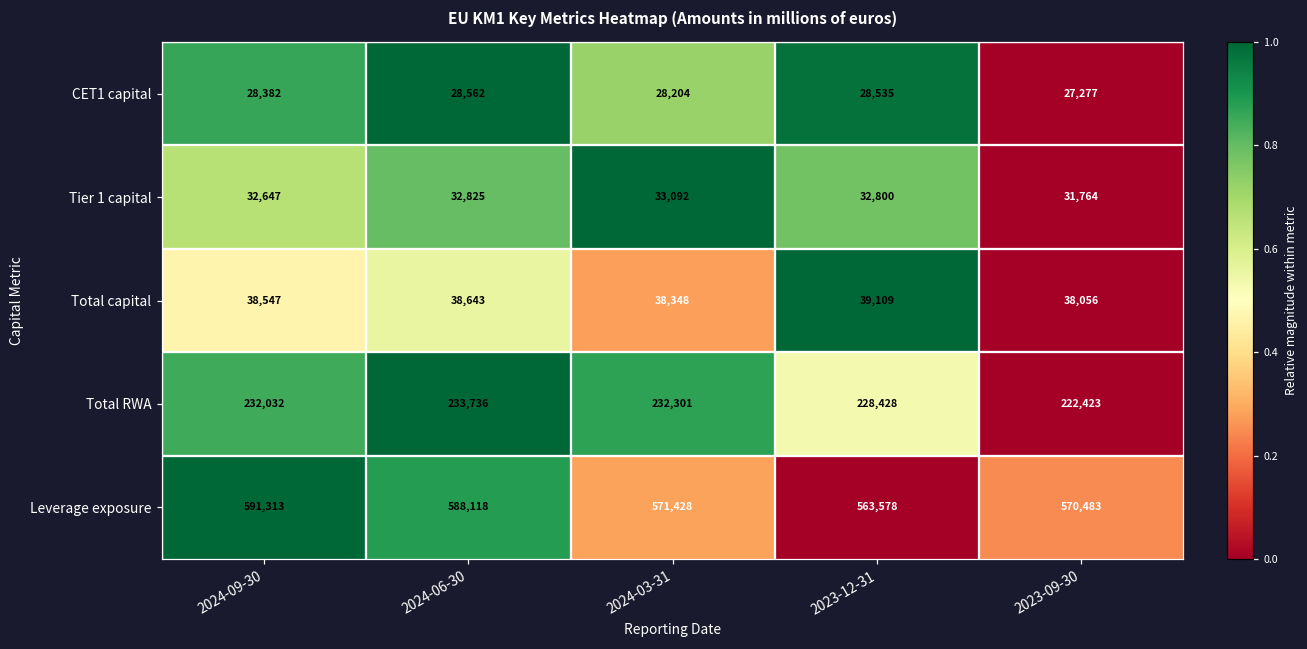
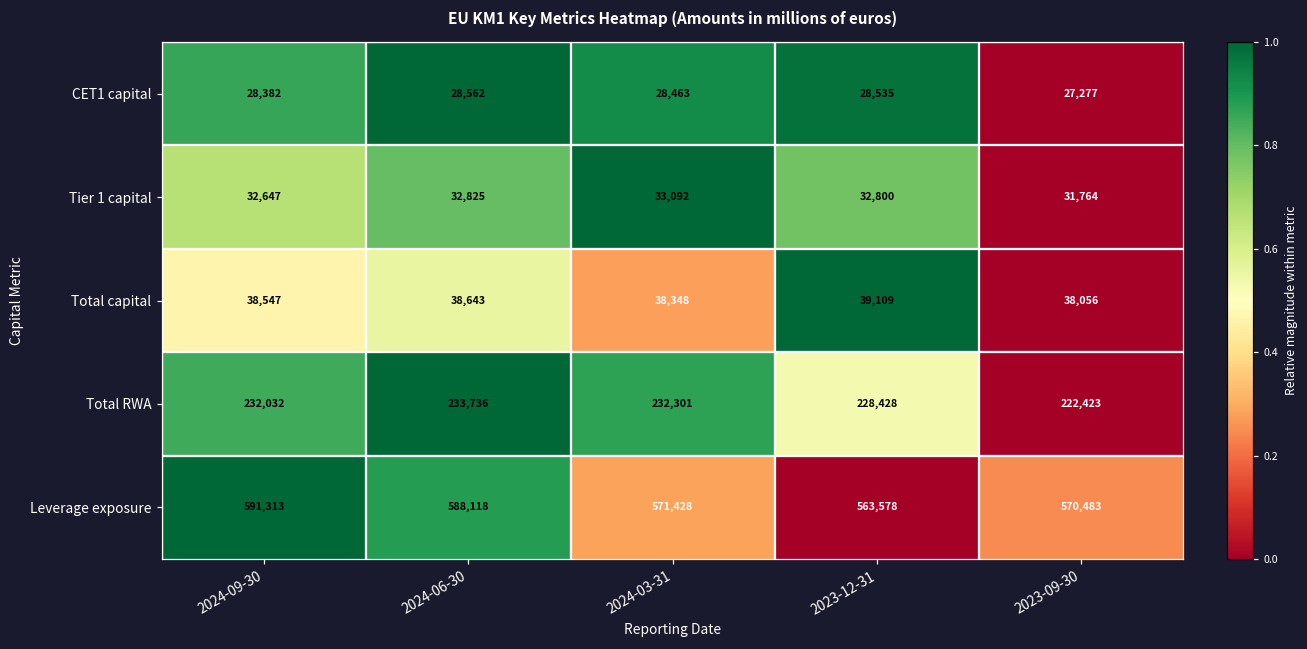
CET1 capital, 2024-03-31: 28,204 -> 28,463
